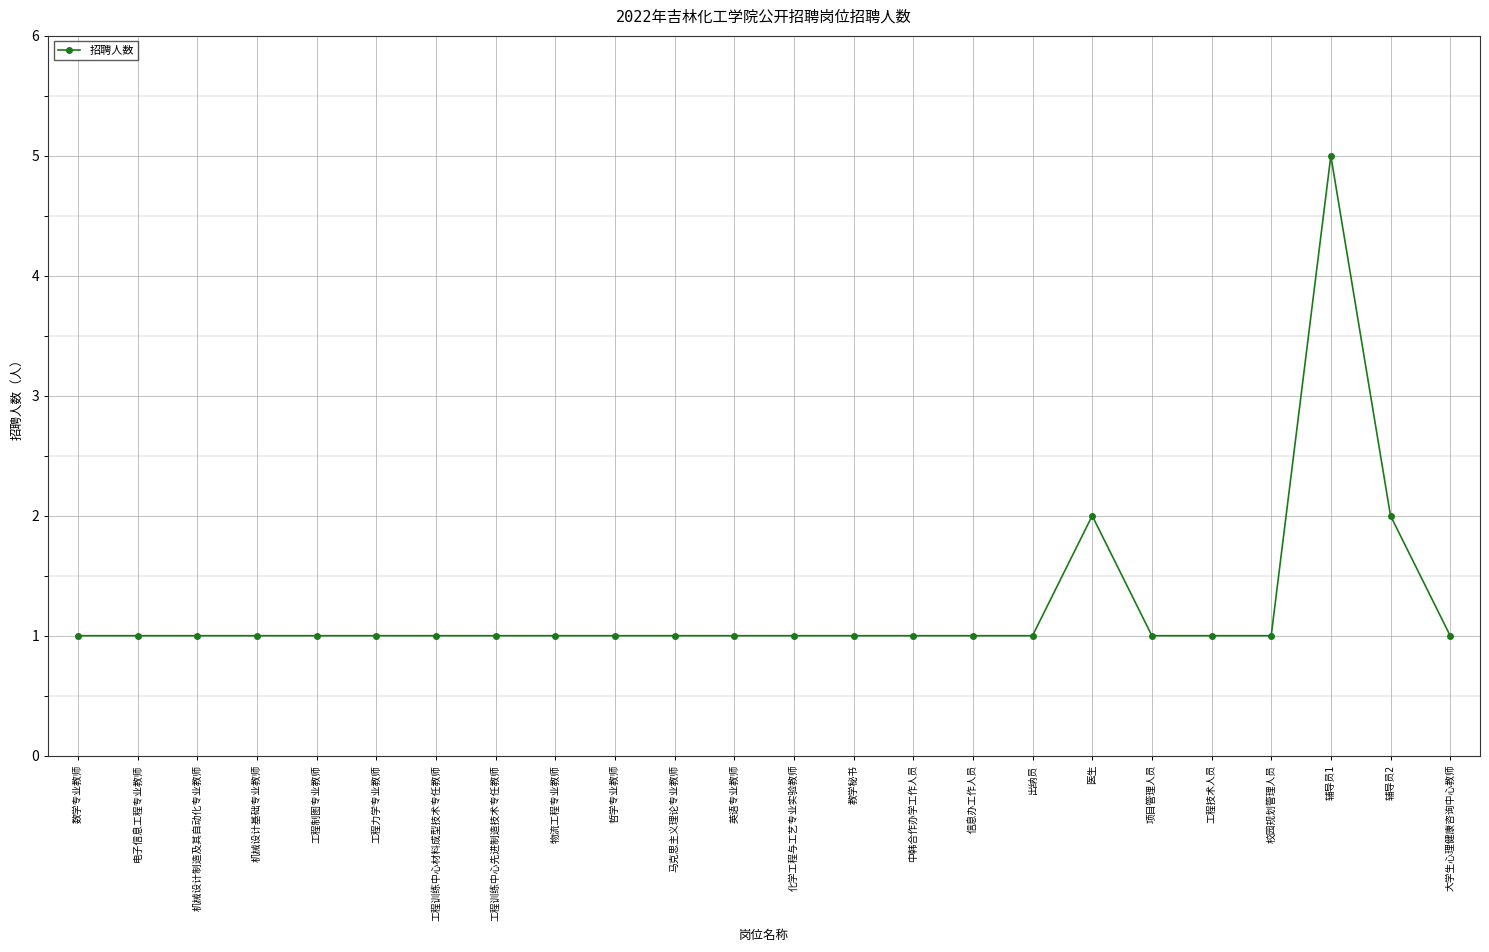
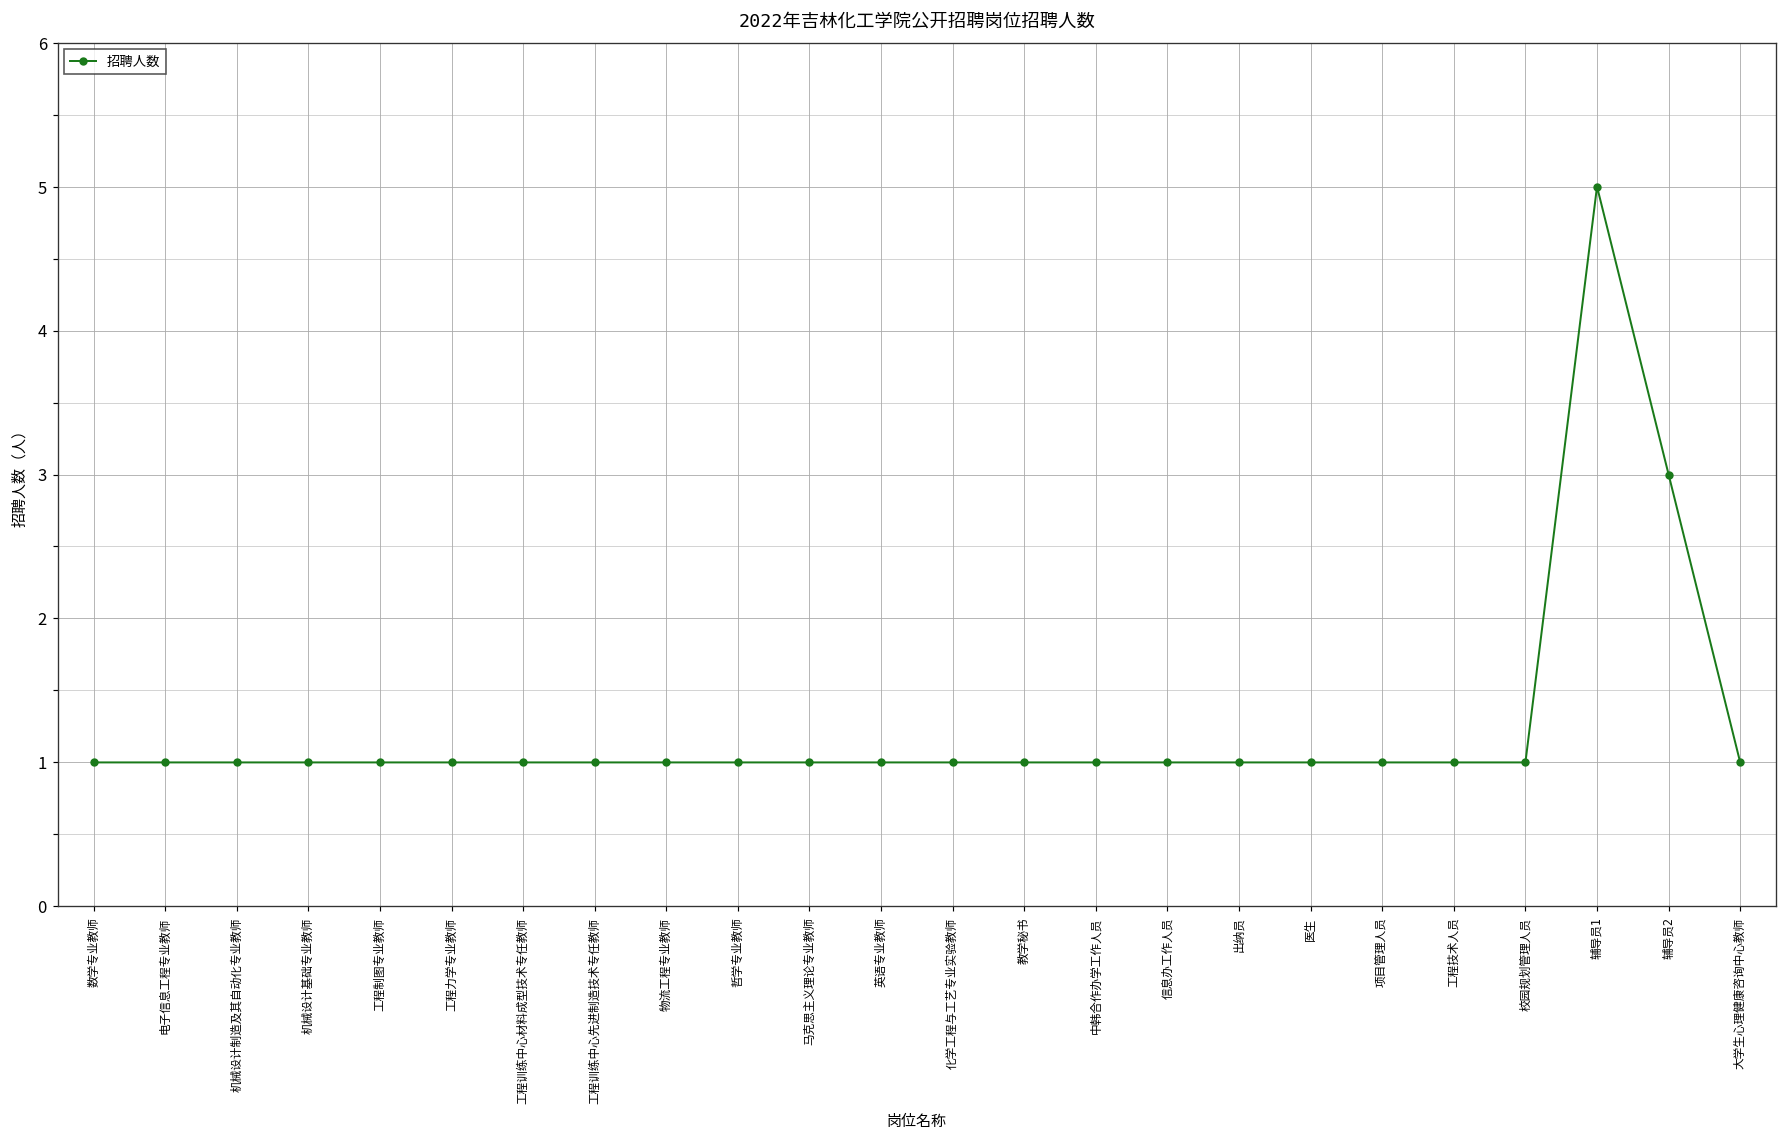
医生: 2 -> 1
辅导员2: 2 -> 3
